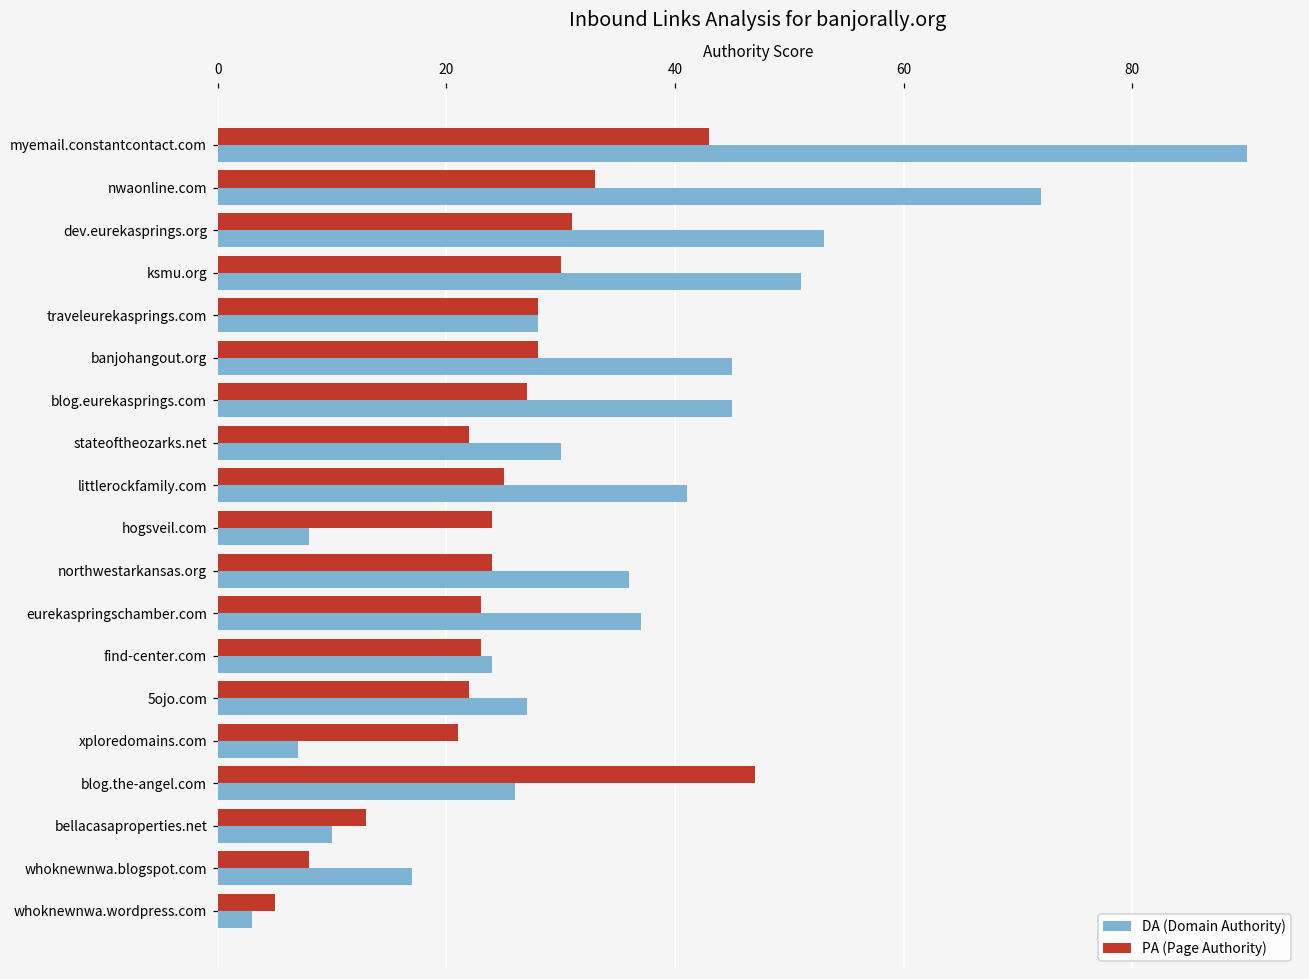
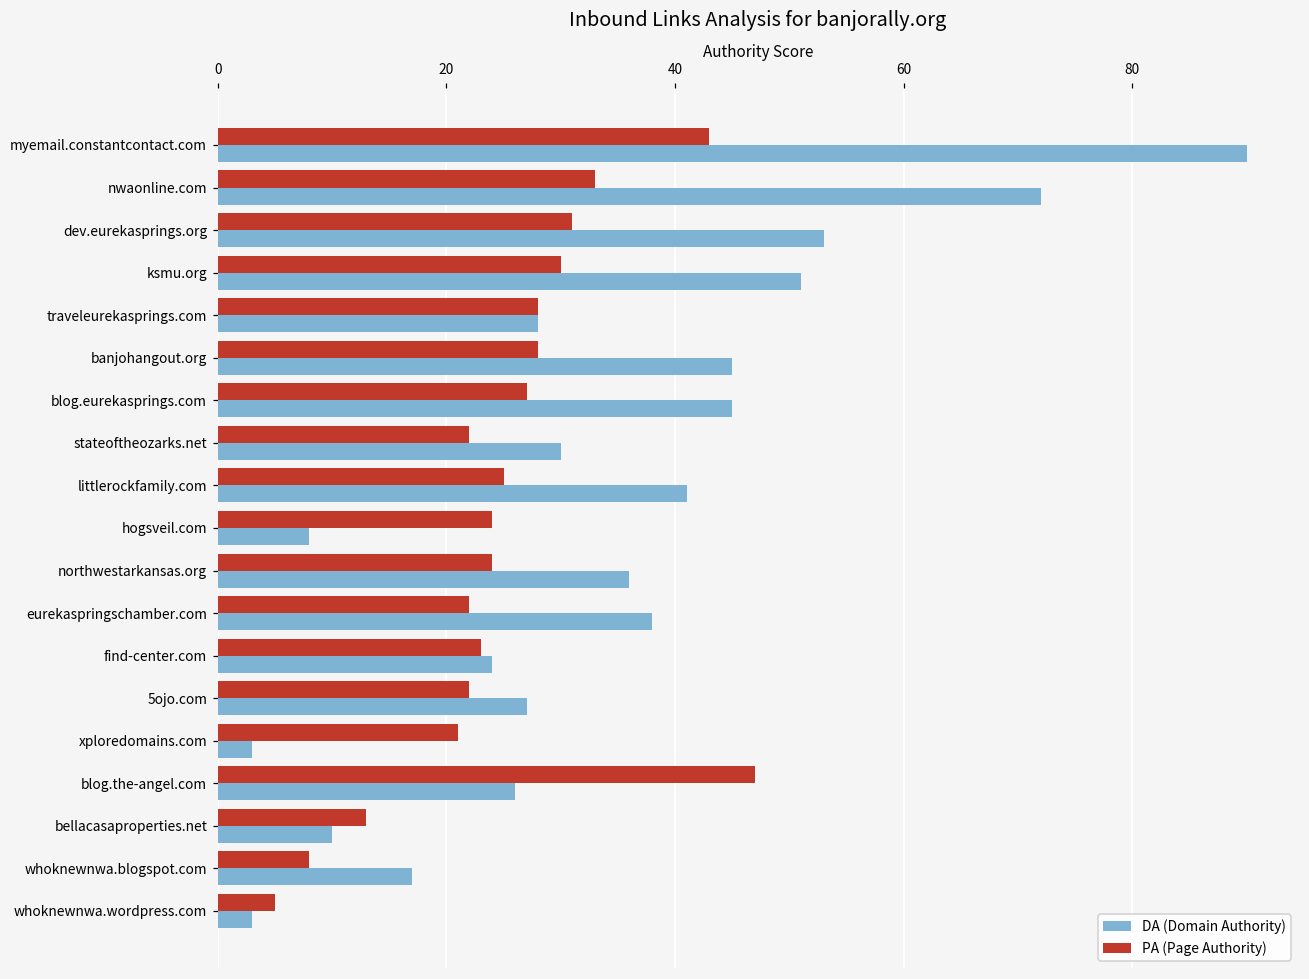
PA (Page Authority), eurekaspringschamber.com: 23 -> 22
DA (Domain Authority), eurekaspringschamber.com: 37 -> 38
DA (Domain Authority), xploredomains.com: 7 -> 3
